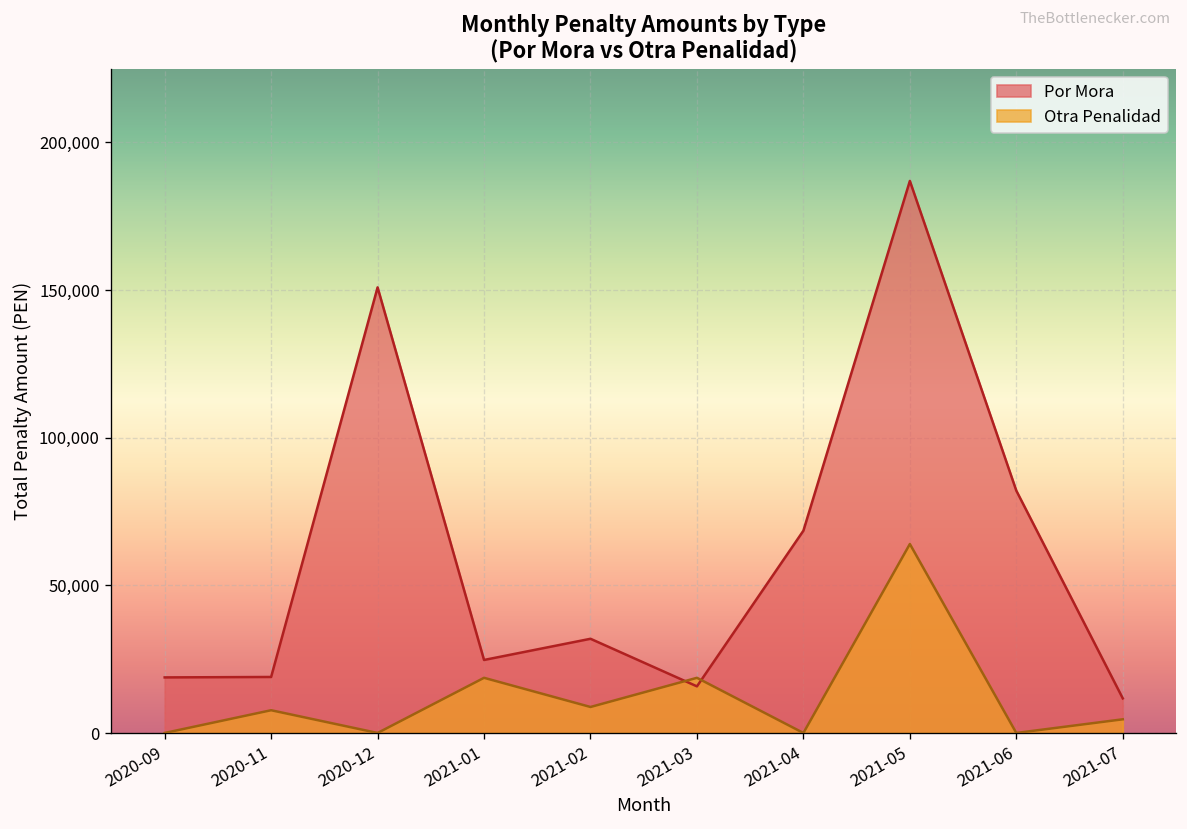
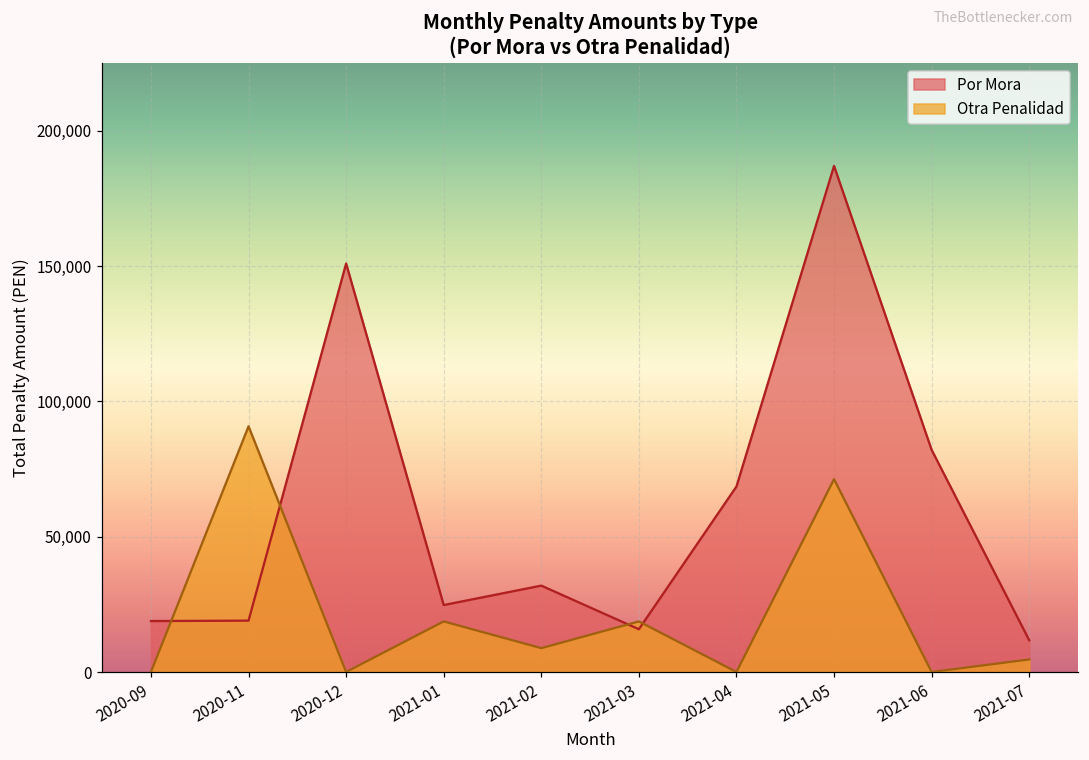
Otra Penalidad, 2020-11: 8,000 -> 91,000
Otra Penalidad, 2021-05: 64,000 -> 71,000
